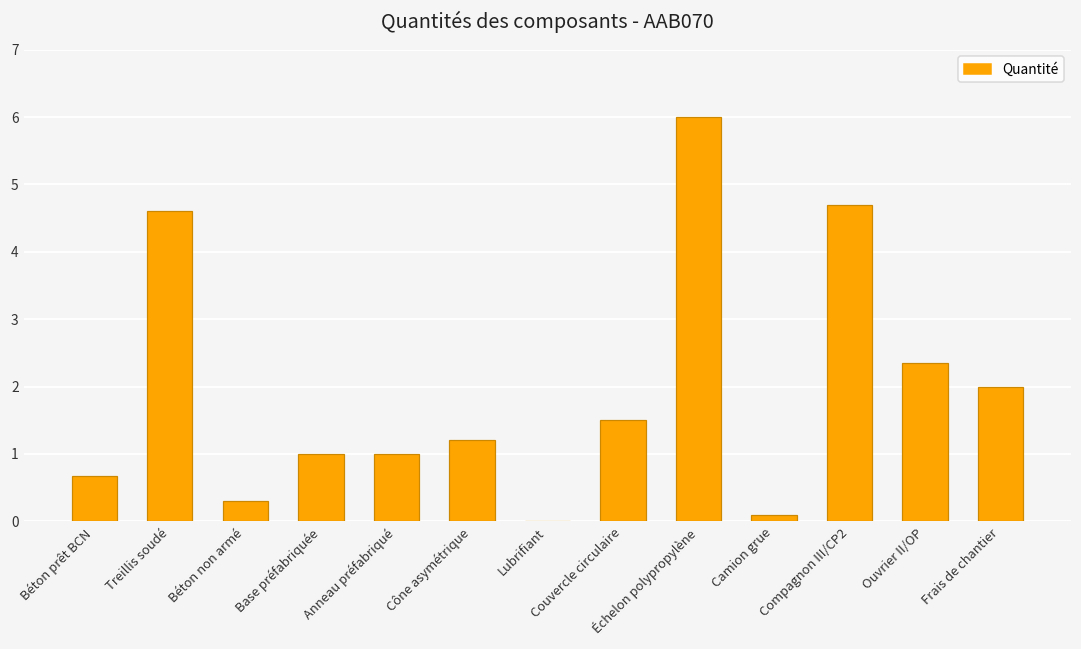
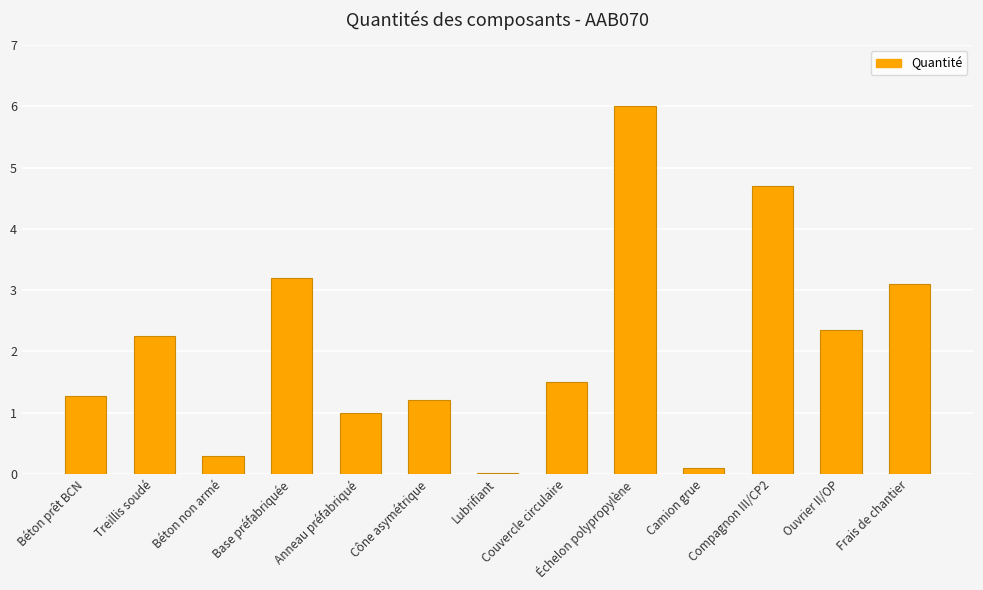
Béton prêt BCN: 0.7 -> 1.3
Treillis soudé: 4.6 -> 2.3
Base préfabriquée: 1.0 -> 3.2
Frais de chantier: 2.0 -> 3.1
